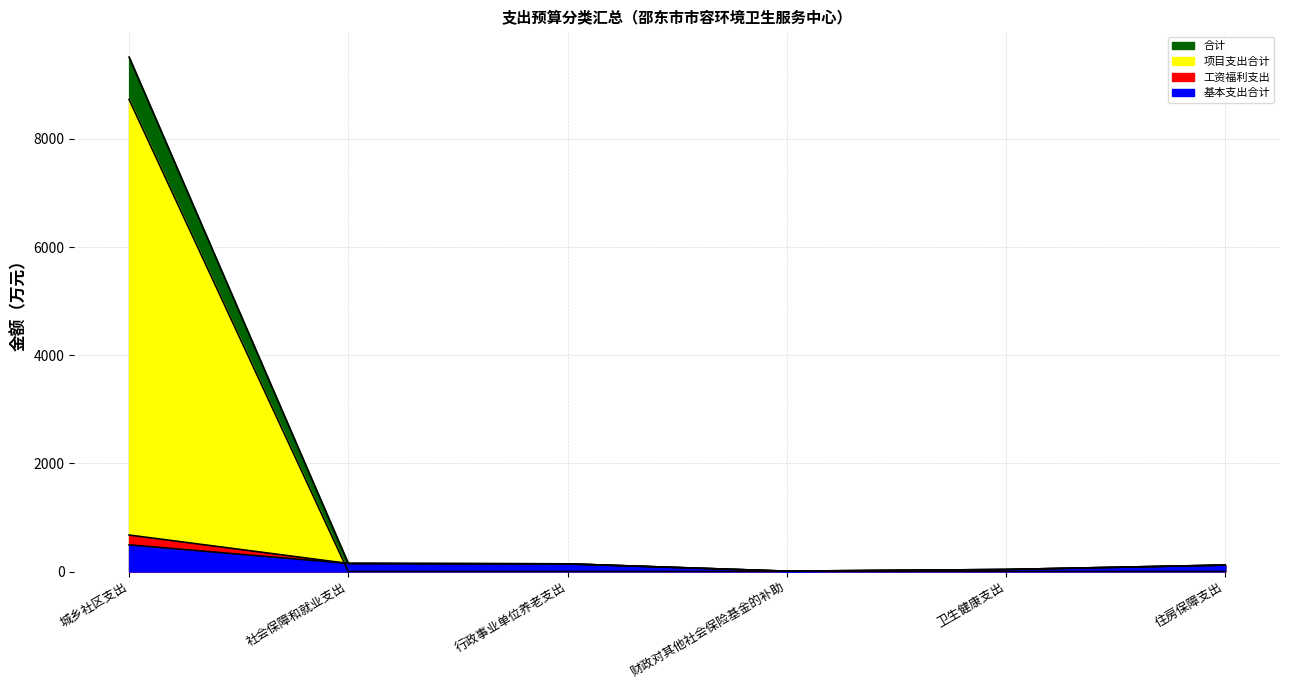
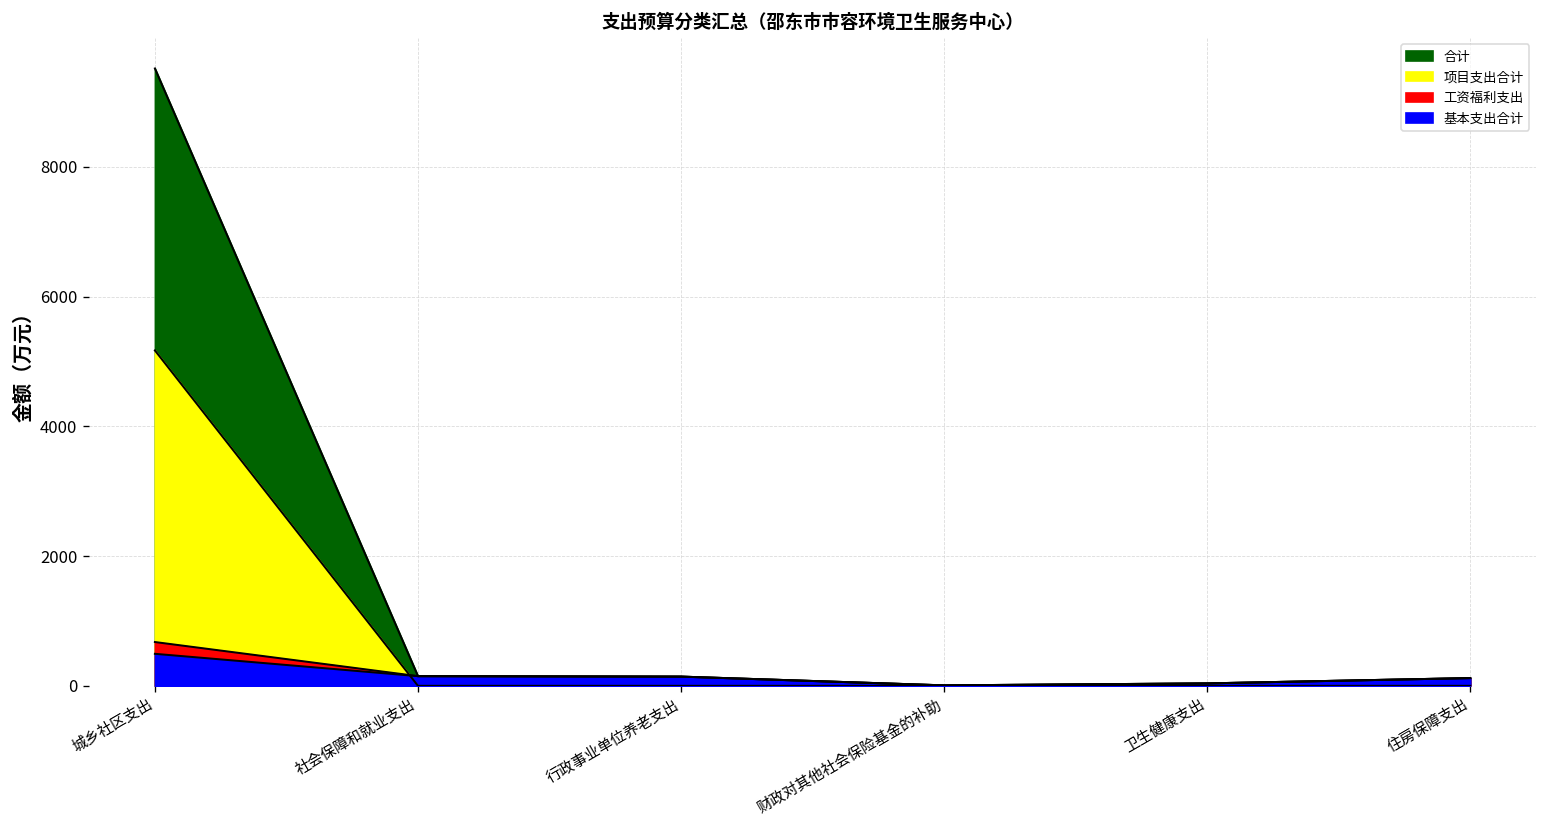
项目支出合计, 城乡社区支出: 8700 -> 5200
